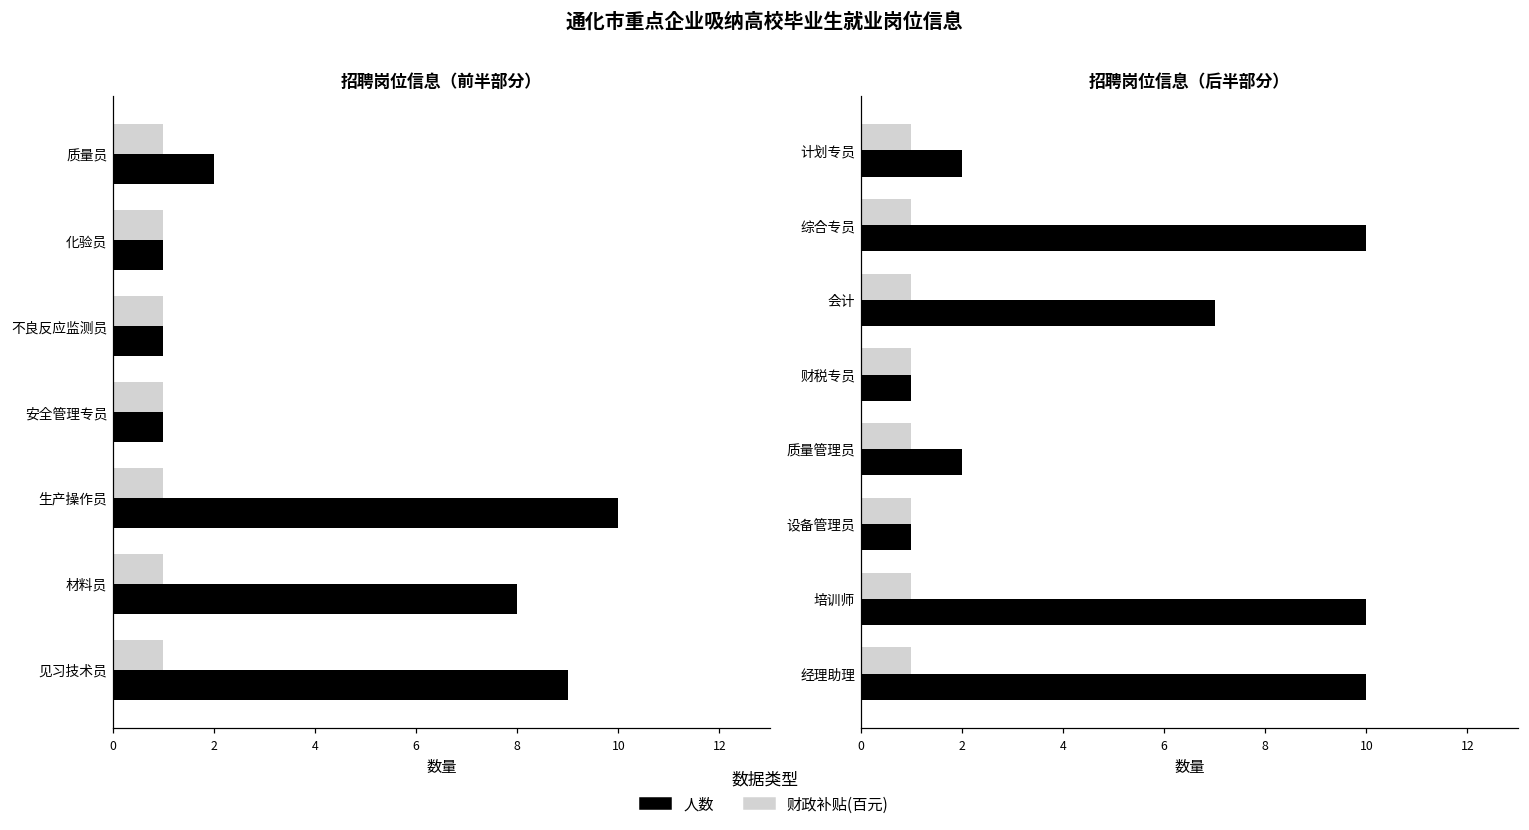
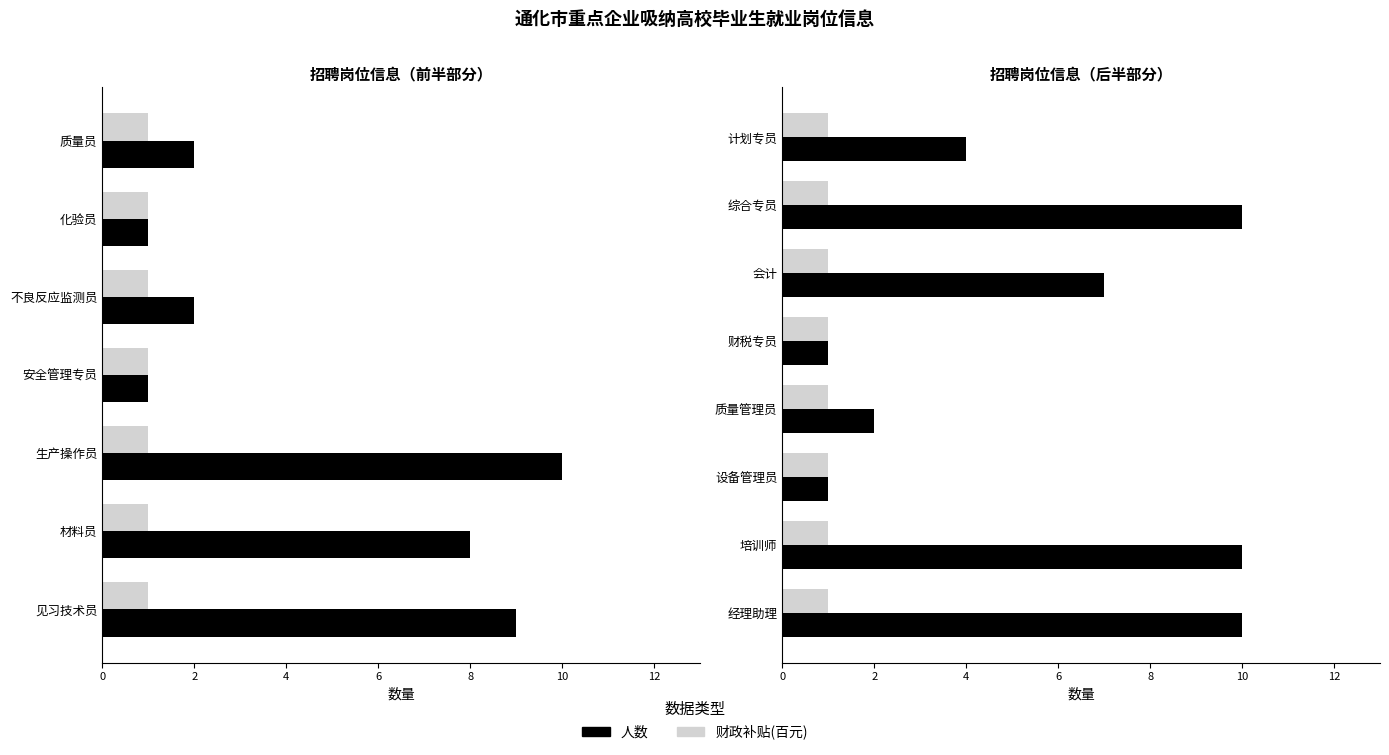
招聘岗位信息（前半部分）, 人数, 不良反应监测员: 1 -> 2
招聘岗位信息（后半部分）, 人数, 计划专员: 2 -> 4
